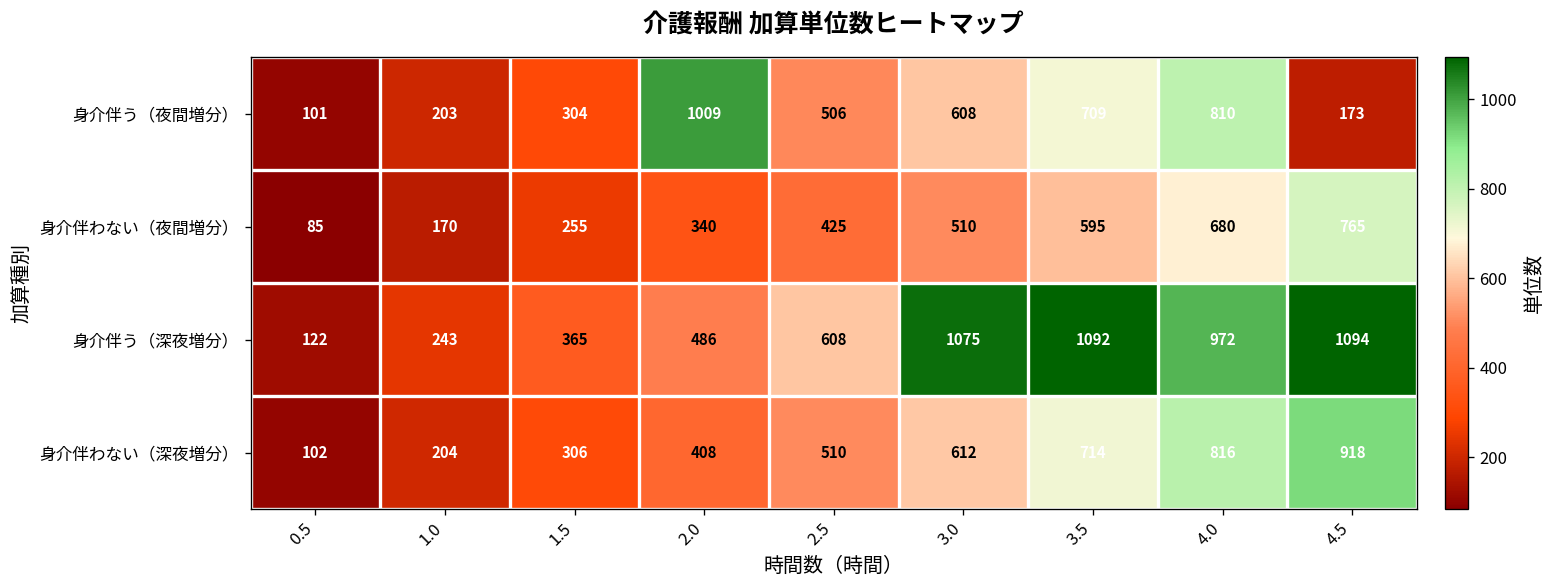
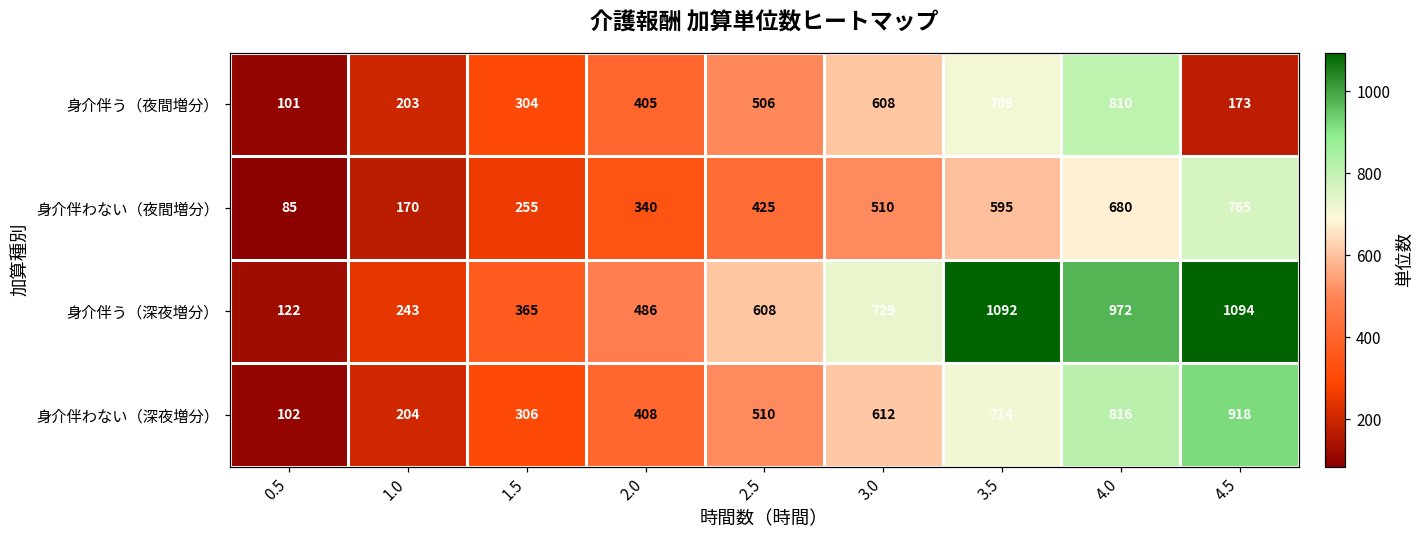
身介伴う（夜間増分）, 2.0: 1009 -> 405
身介伴う（深夜増分）, 3.0: 1075 -> 729
